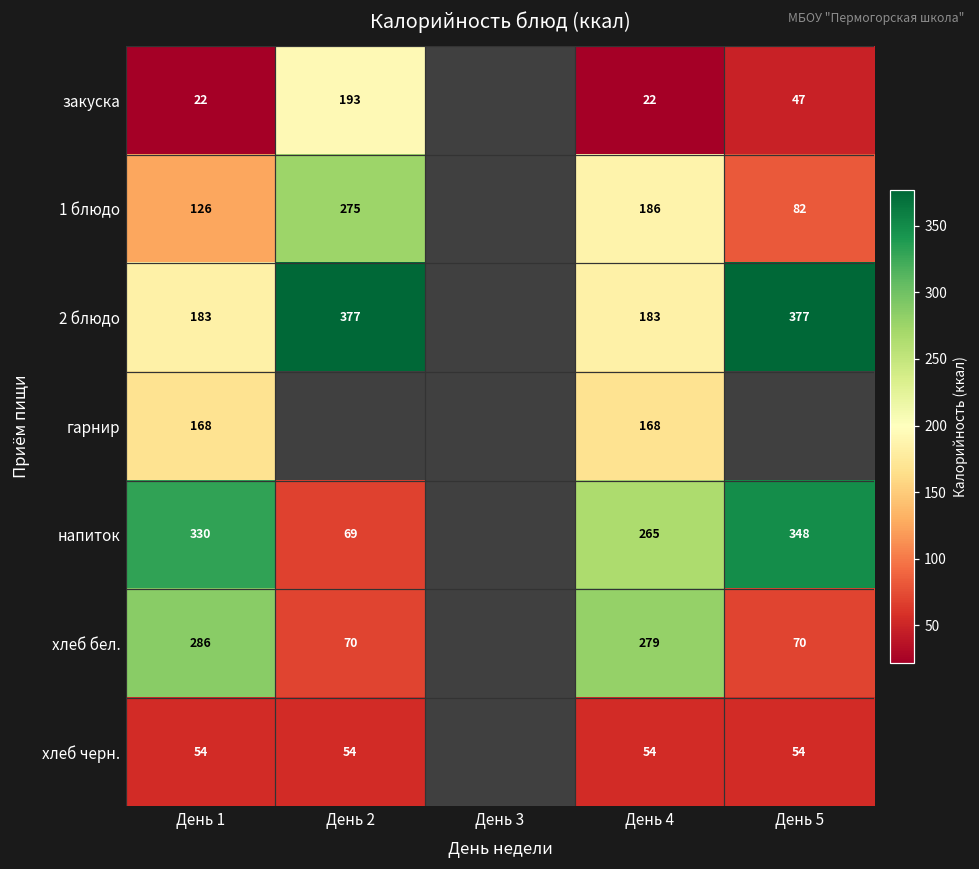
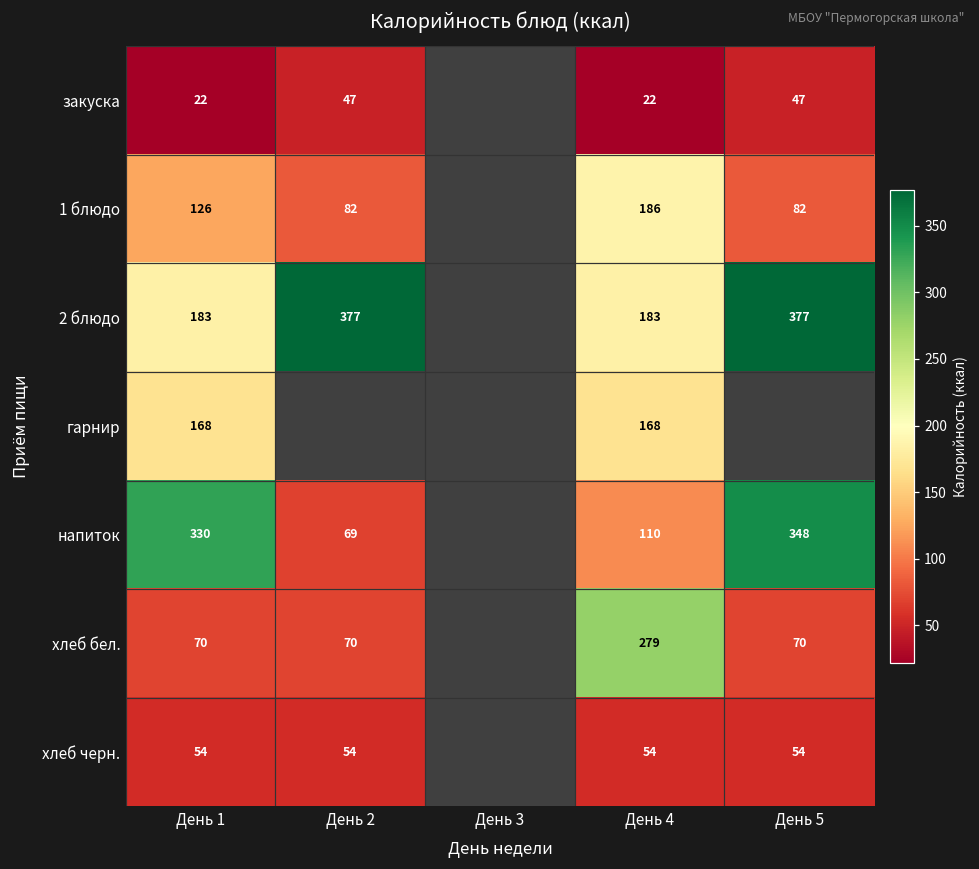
закуска, День 2: 193 -> 47
1 блюдо, День 2: 275 -> 82
напиток, День 4: 265 -> 110
хлеб бел., День 1: 286 -> 70
